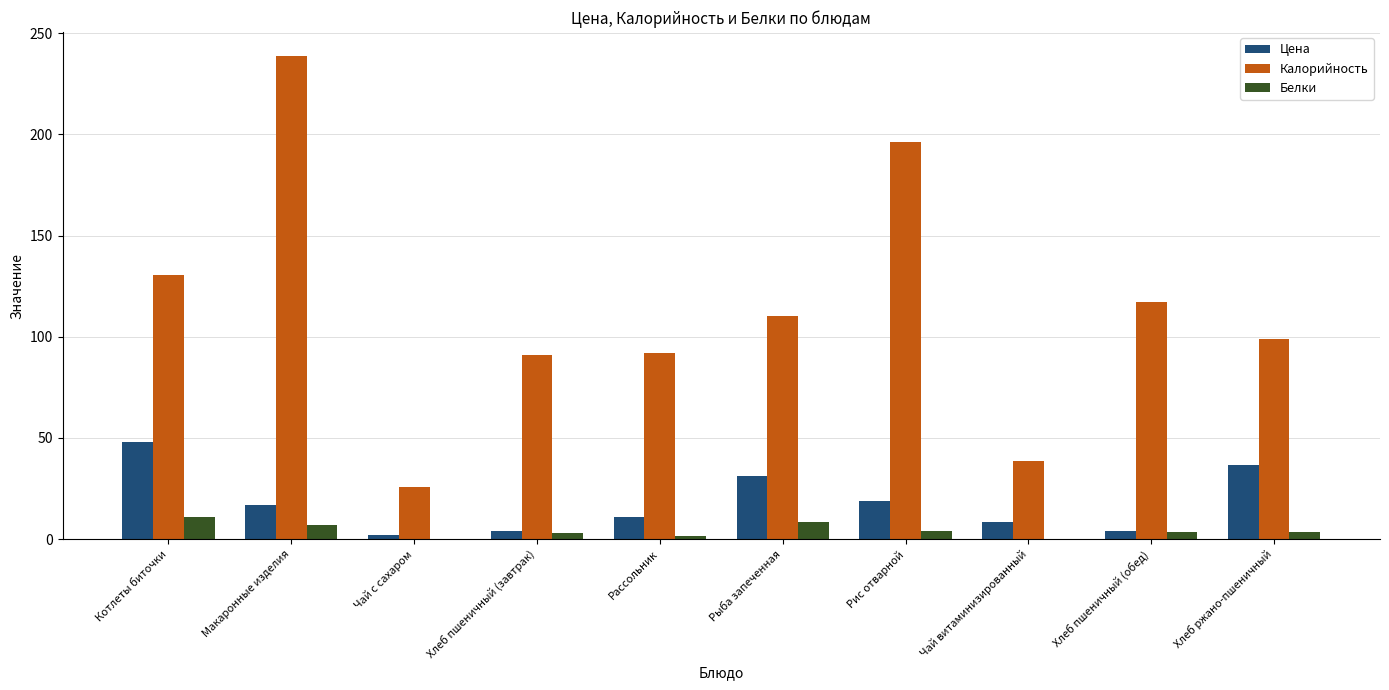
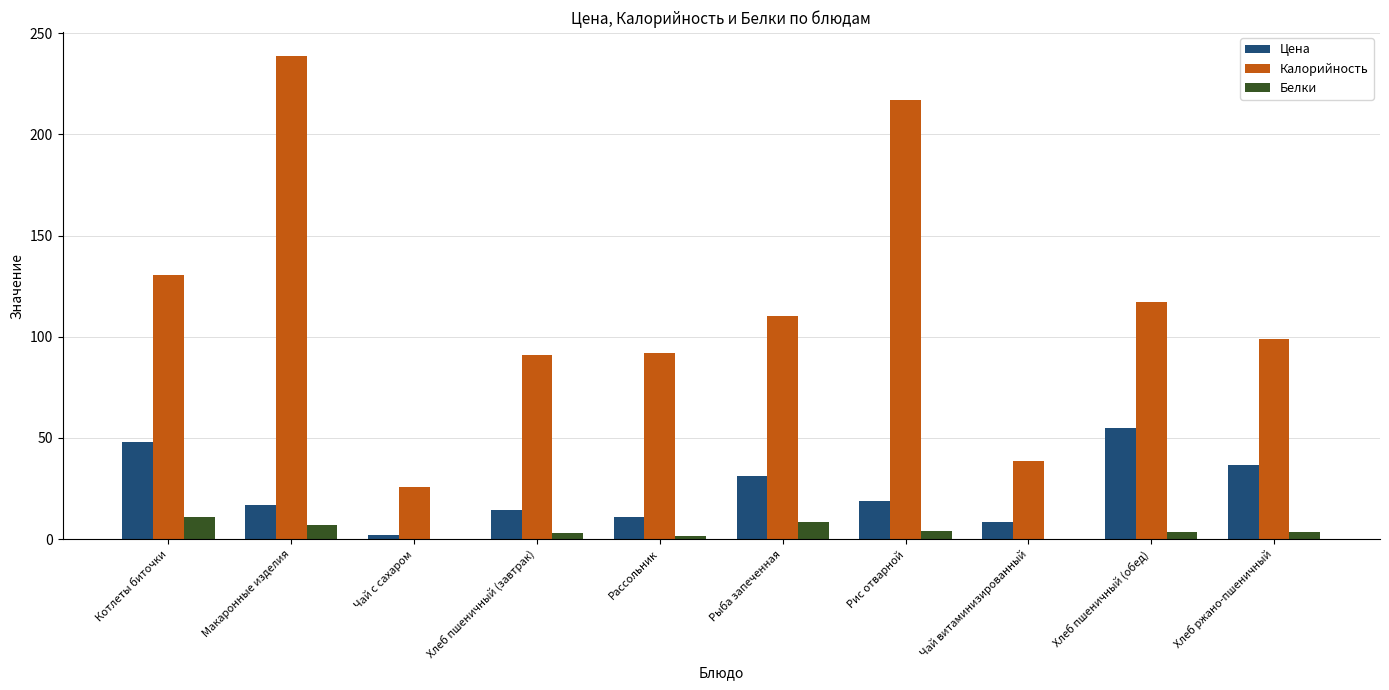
Цена, Хлеб пшеничный (завтрак): 4 -> 14
Калорийность, Рис отварной: 196 -> 217
Цена, Хлеб пшеничный (обед): 4 -> 55
